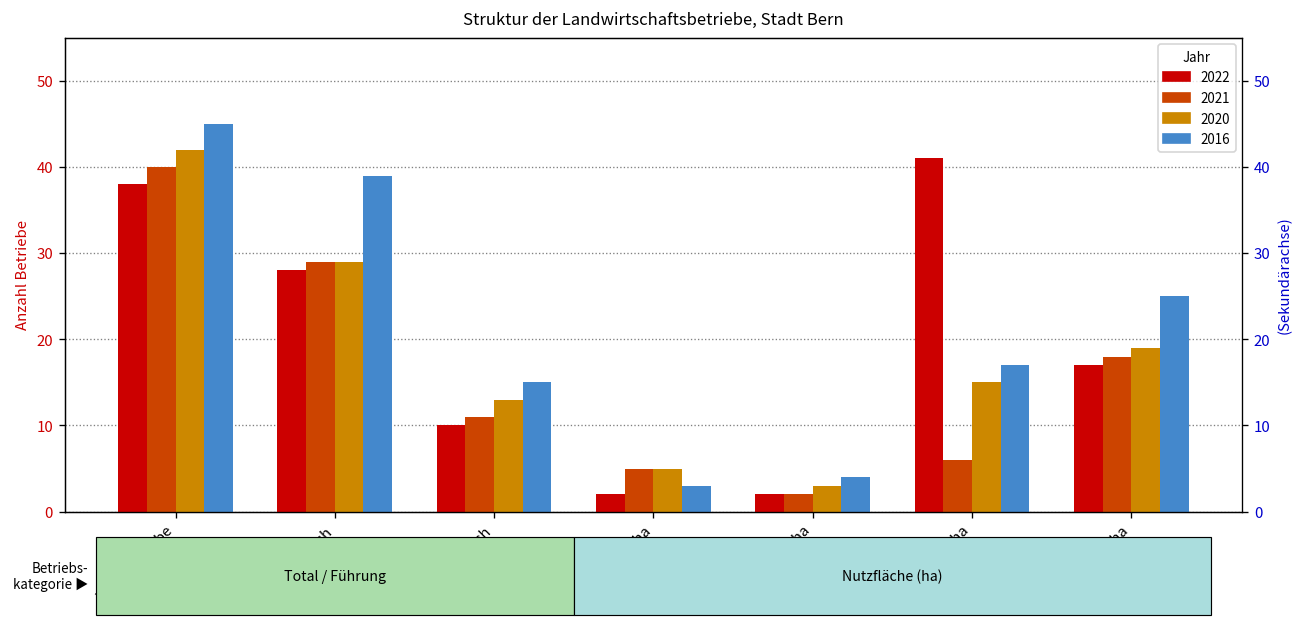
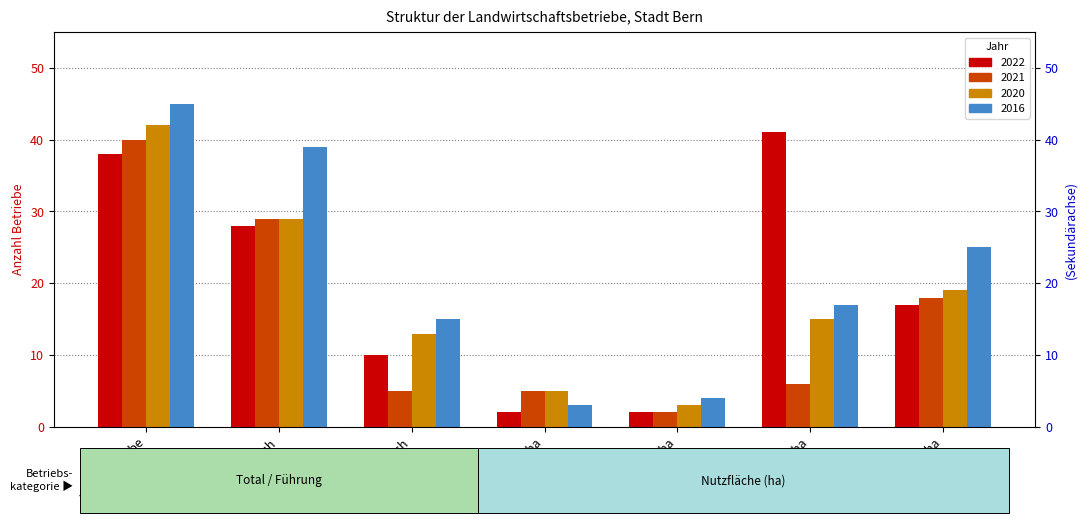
2021, nebenberuflich: 11 -> 5
